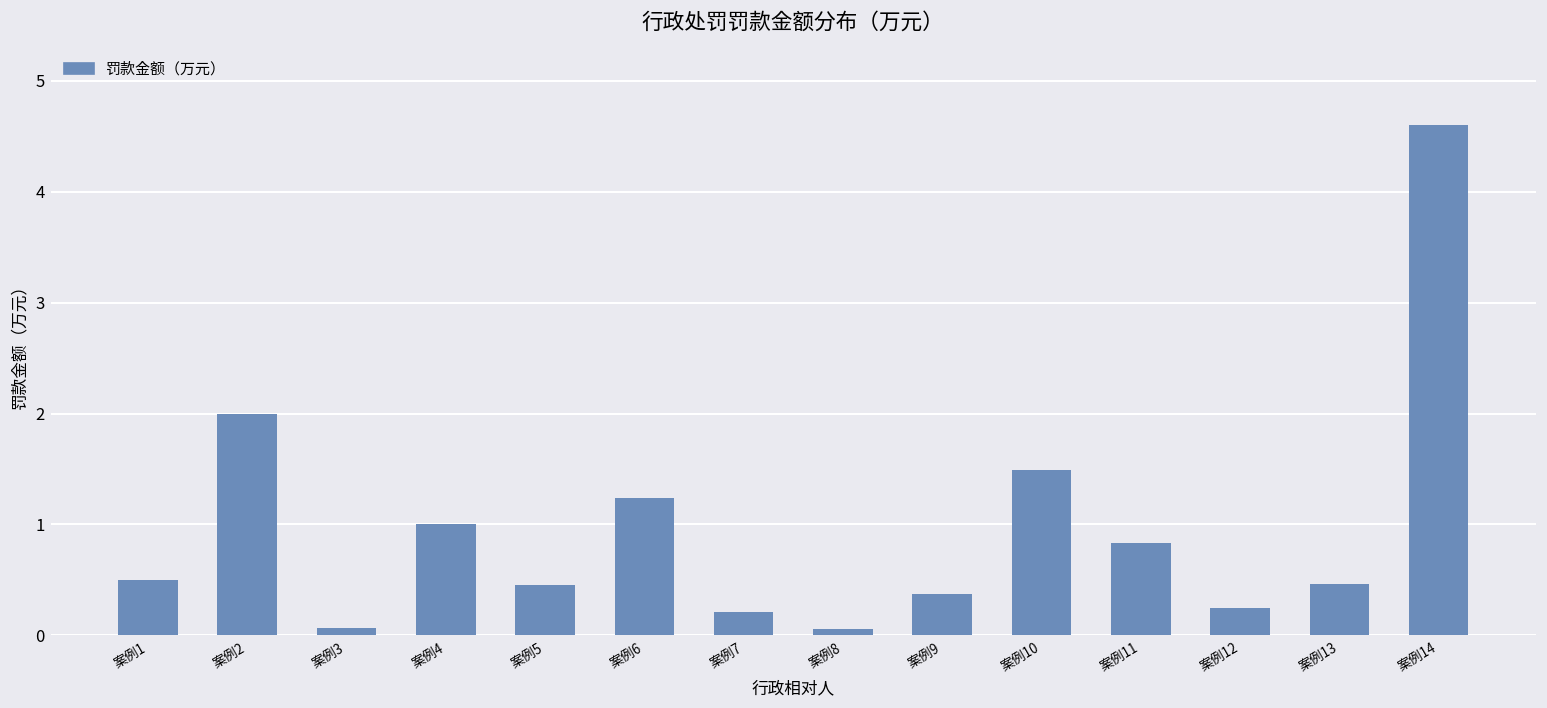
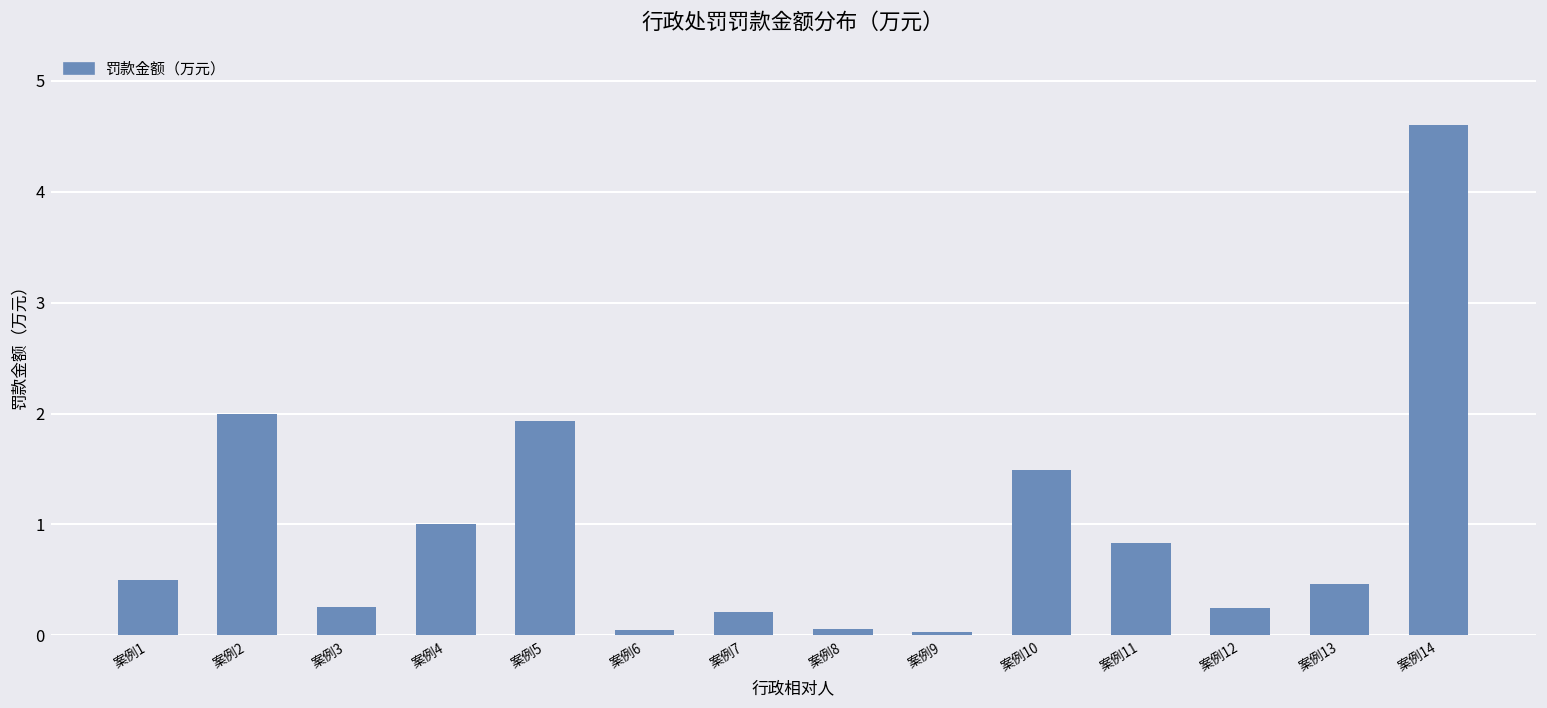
案例3: 0.1 -> 0.3
案例5: 0.5 -> 1.9
案例6: 1.2 -> 0.0
案例9: 0.4 -> 0.0
